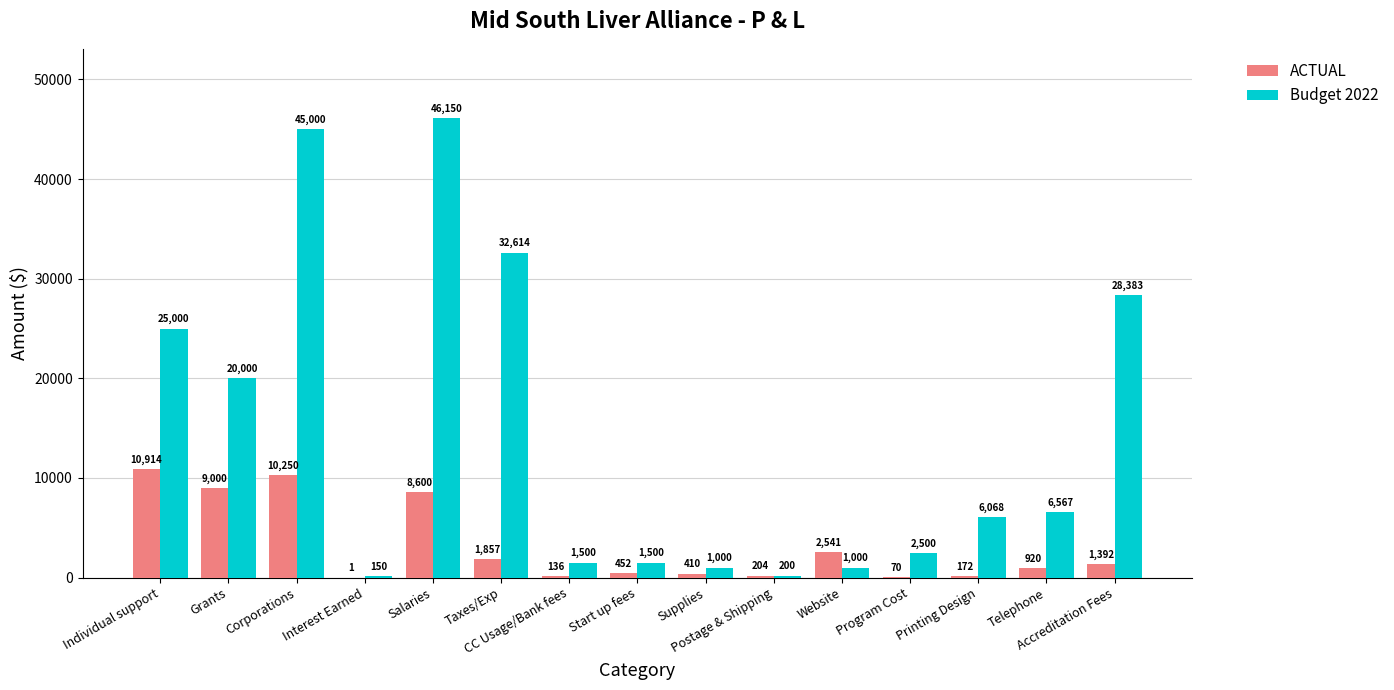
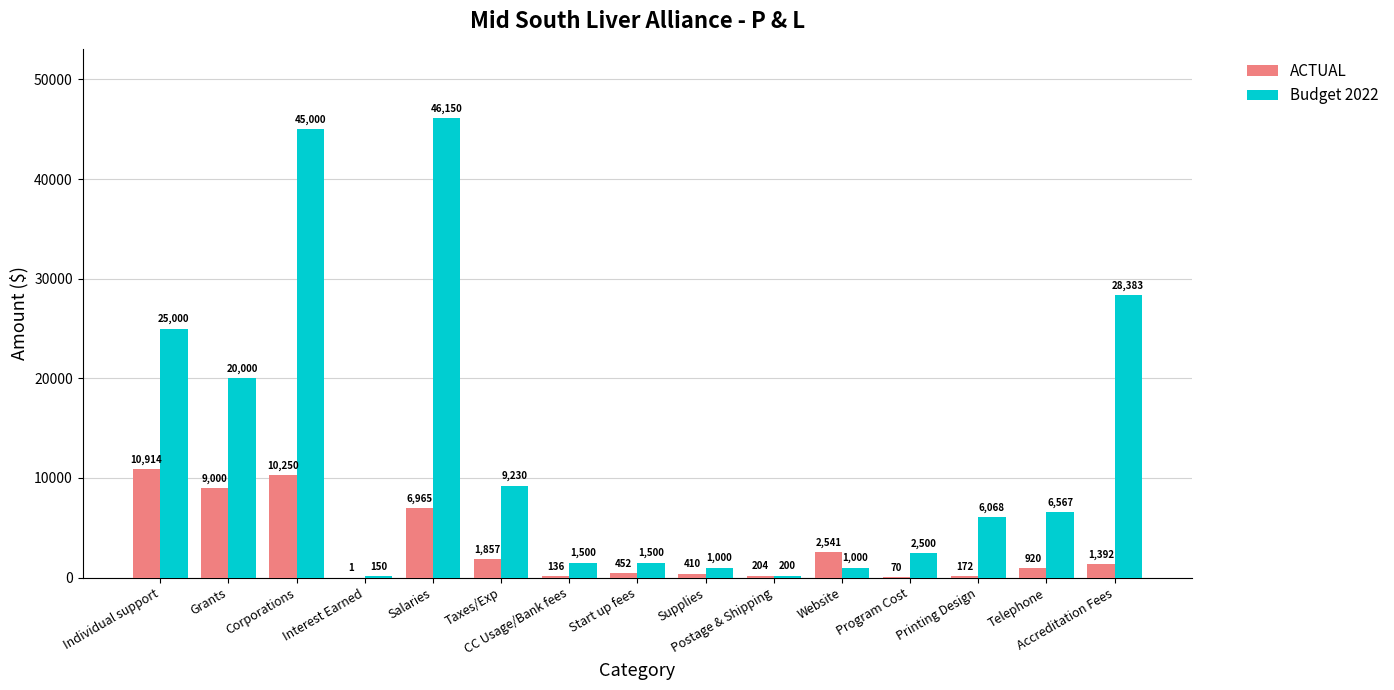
ACTUAL, Salaries: 8,600 -> 6,965
Budget 2022, Taxes/Exp: 32,614 -> 9,230
